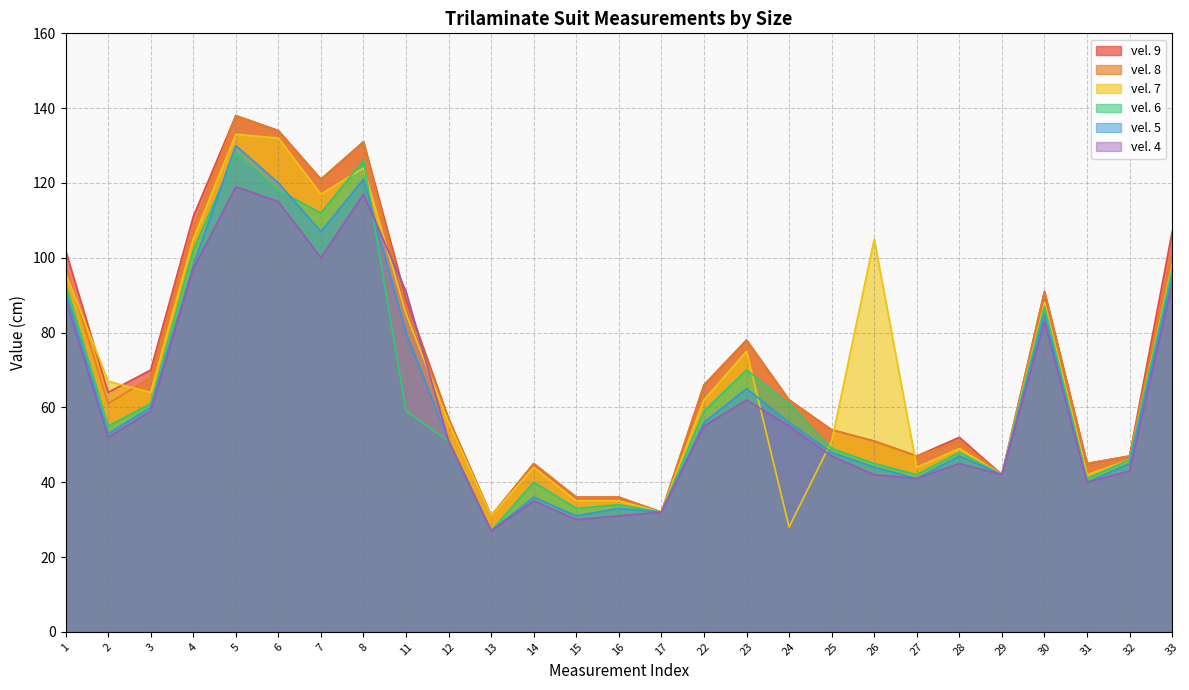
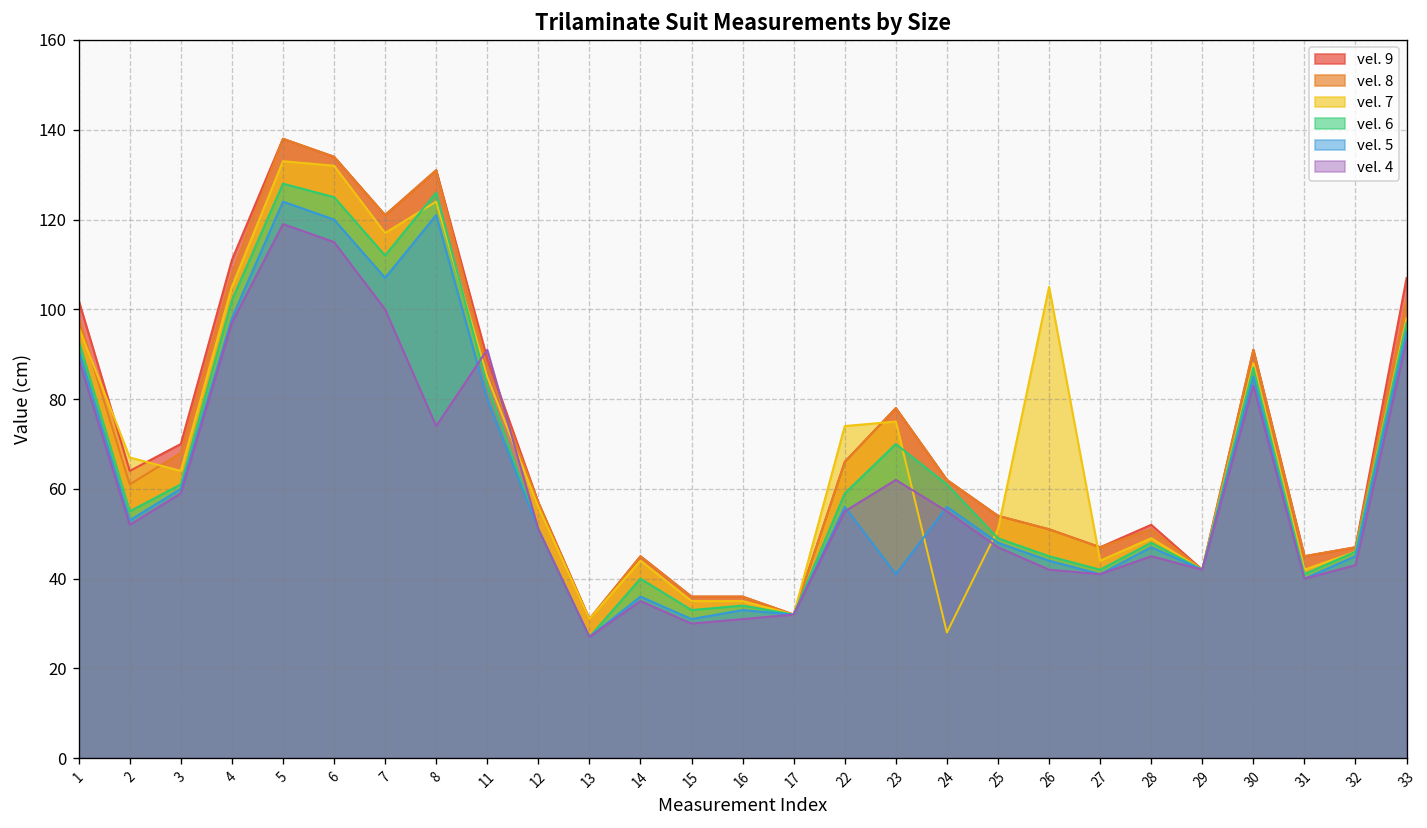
vel. 5, 5: 130 -> 124
vel. 6, 6: 118 -> 125
vel. 4, 8: 117 -> 74
vel. 6, 11: 59 -> 83
vel. 7, 22: 62 -> 74
vel. 5, 23: 65 -> 41
